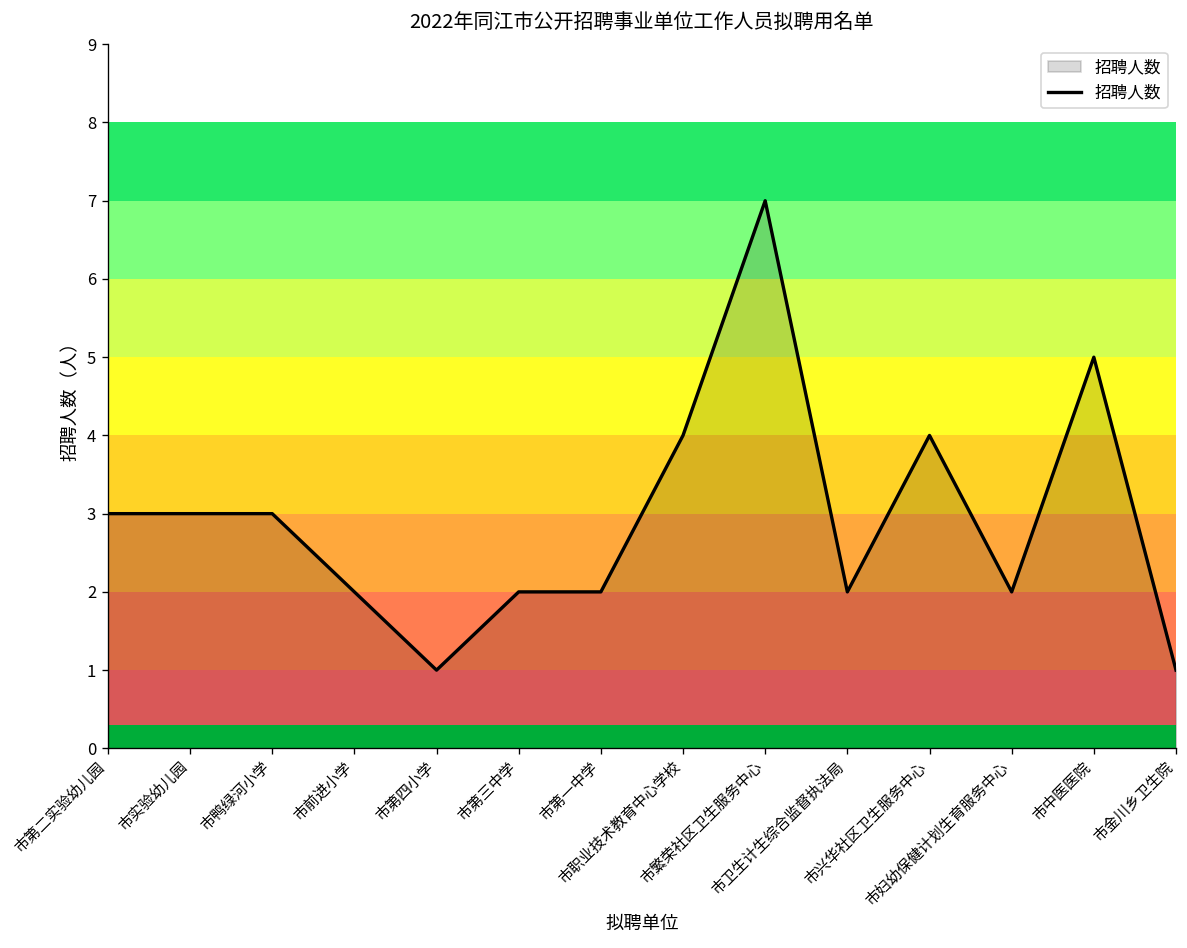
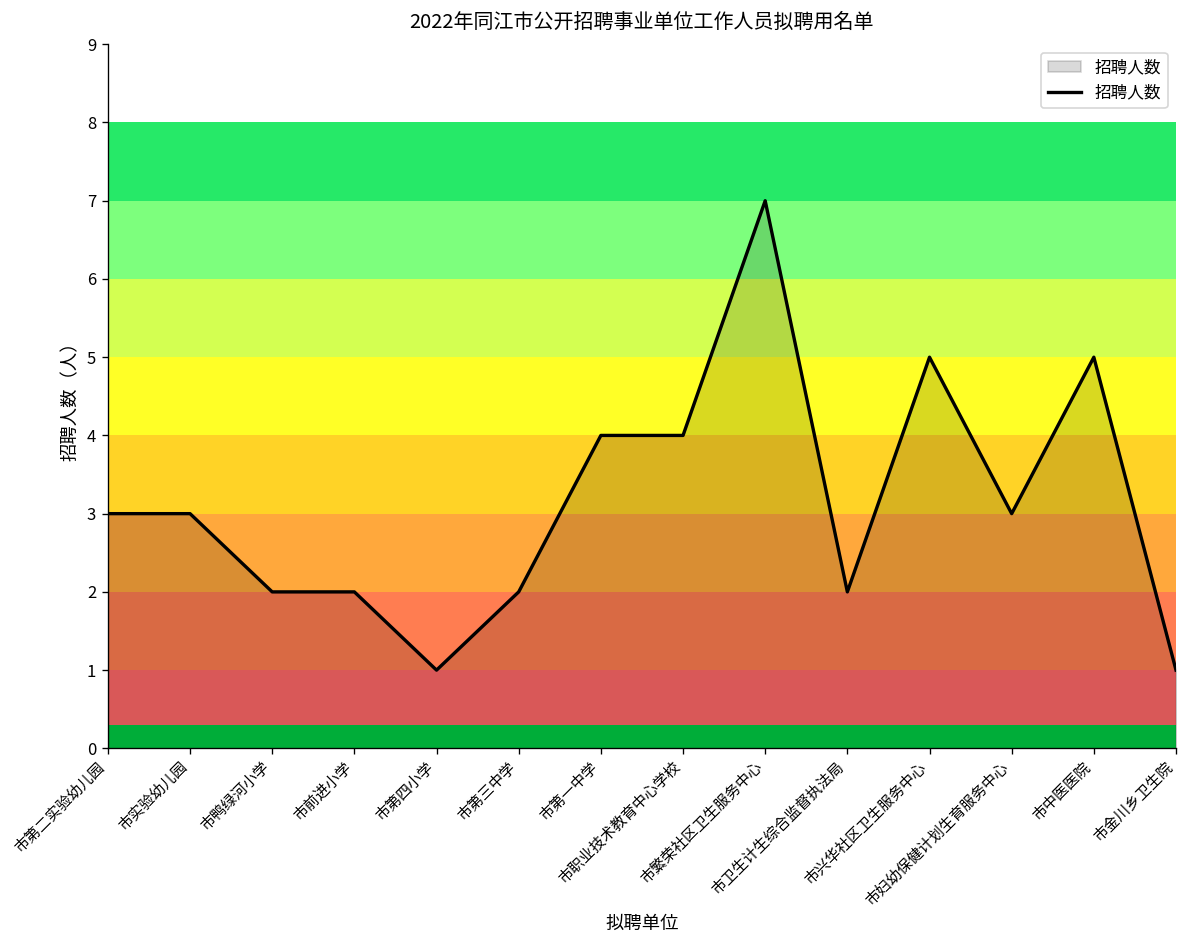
市鸭绿河小学: 3 -> 2
市第一中学: 2 -> 4
市兴华社区卫生服务中心: 4 -> 5
市妇幼保健计划生育服务中心: 2 -> 3
